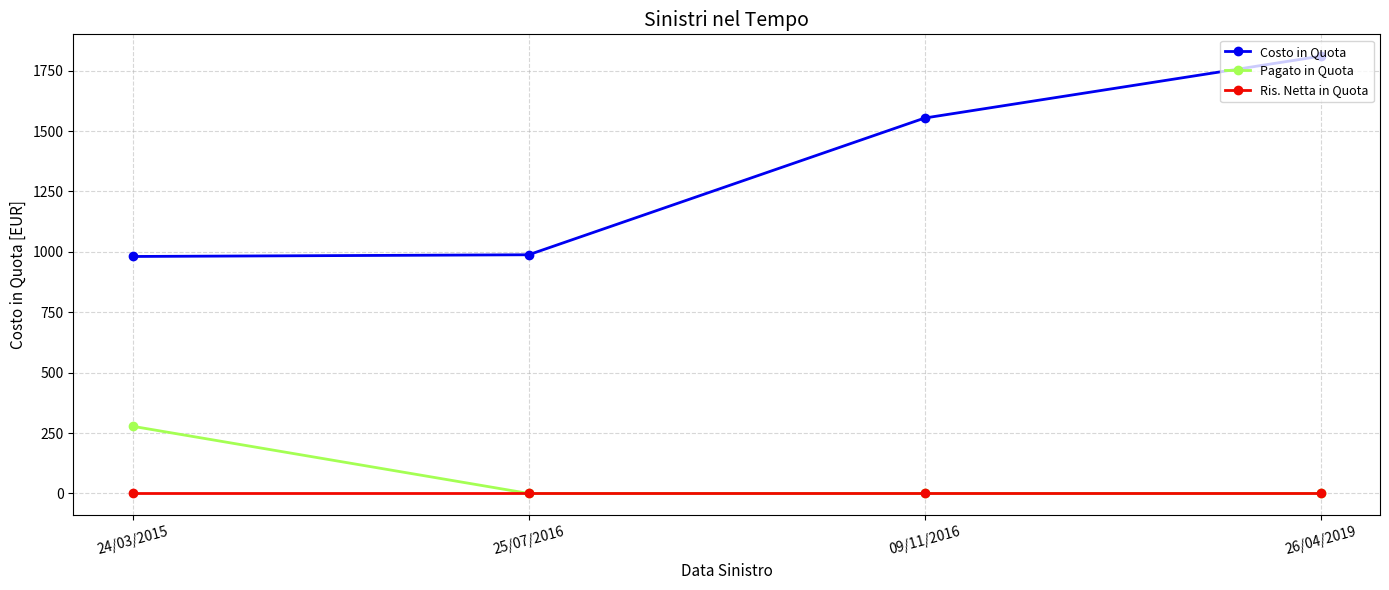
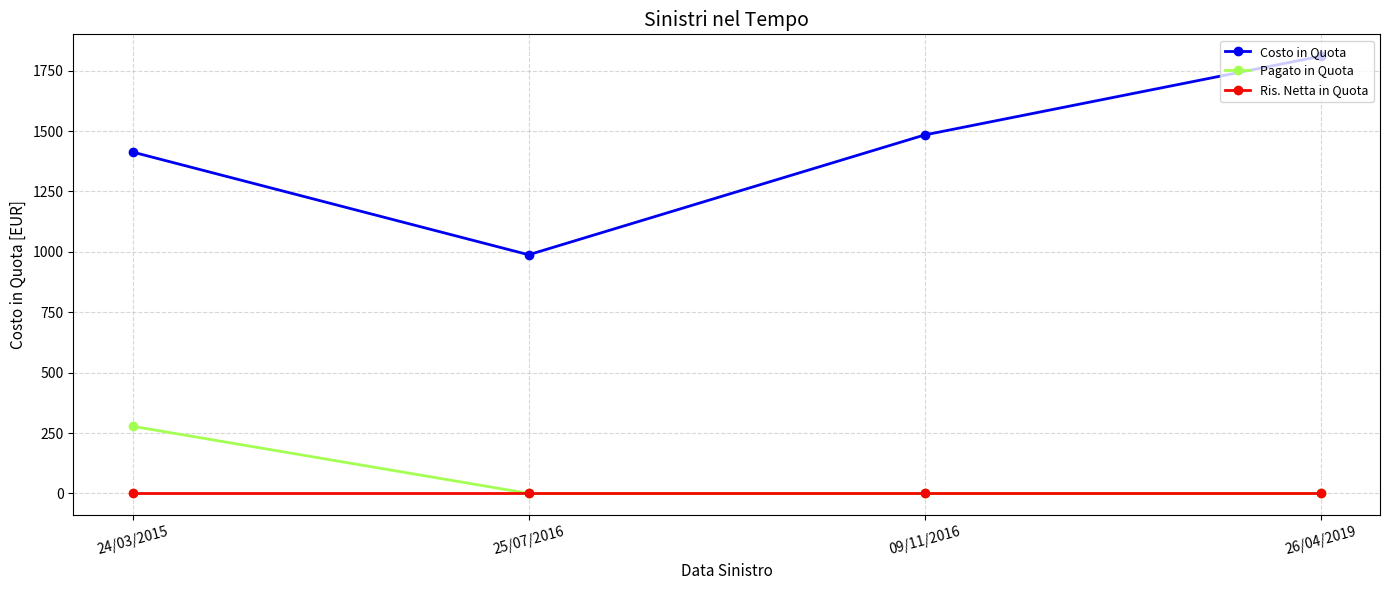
Costo in Quota, 24/03/2015: 980 -> 1410
Costo in Quota, 09/11/2016: 1550 -> 1480
